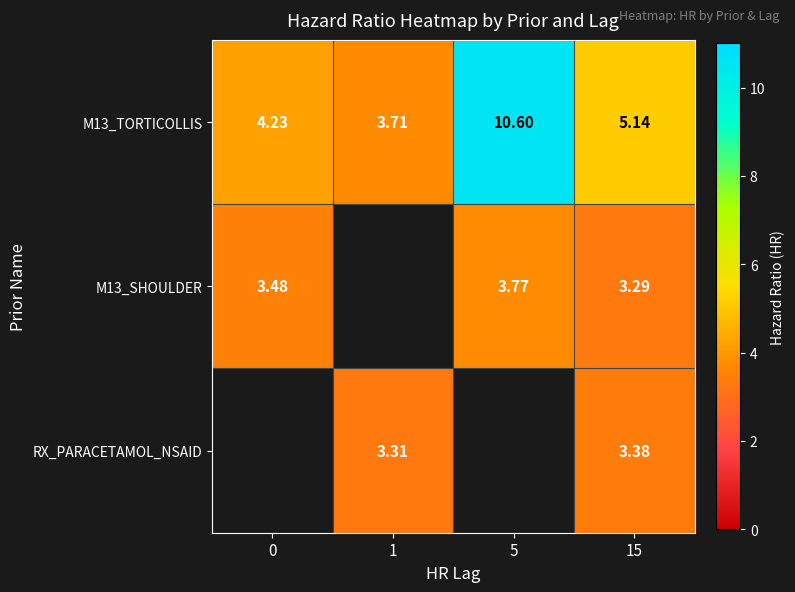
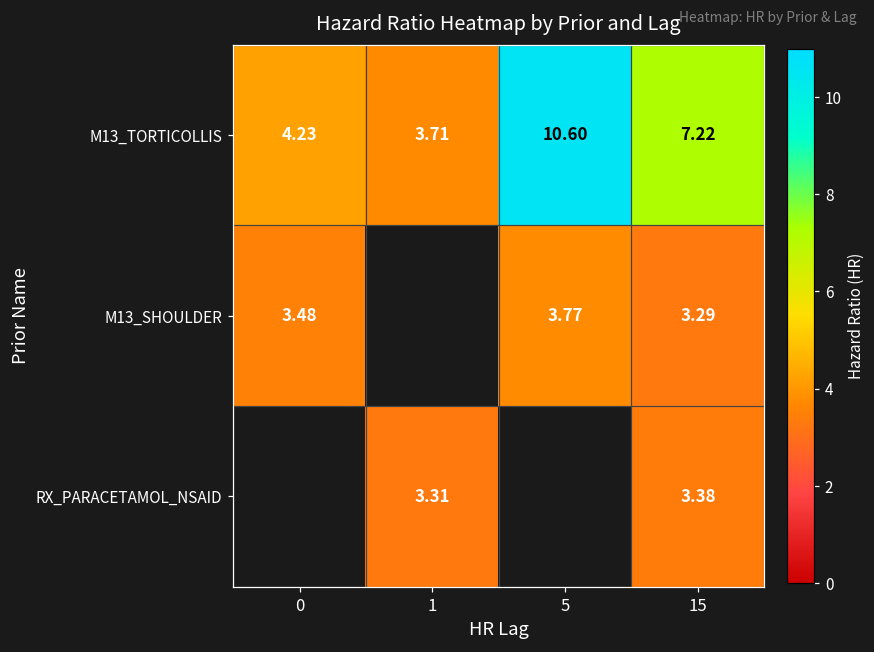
M13_TORTICOLLIS, 15: 5.14 -> 7.22
